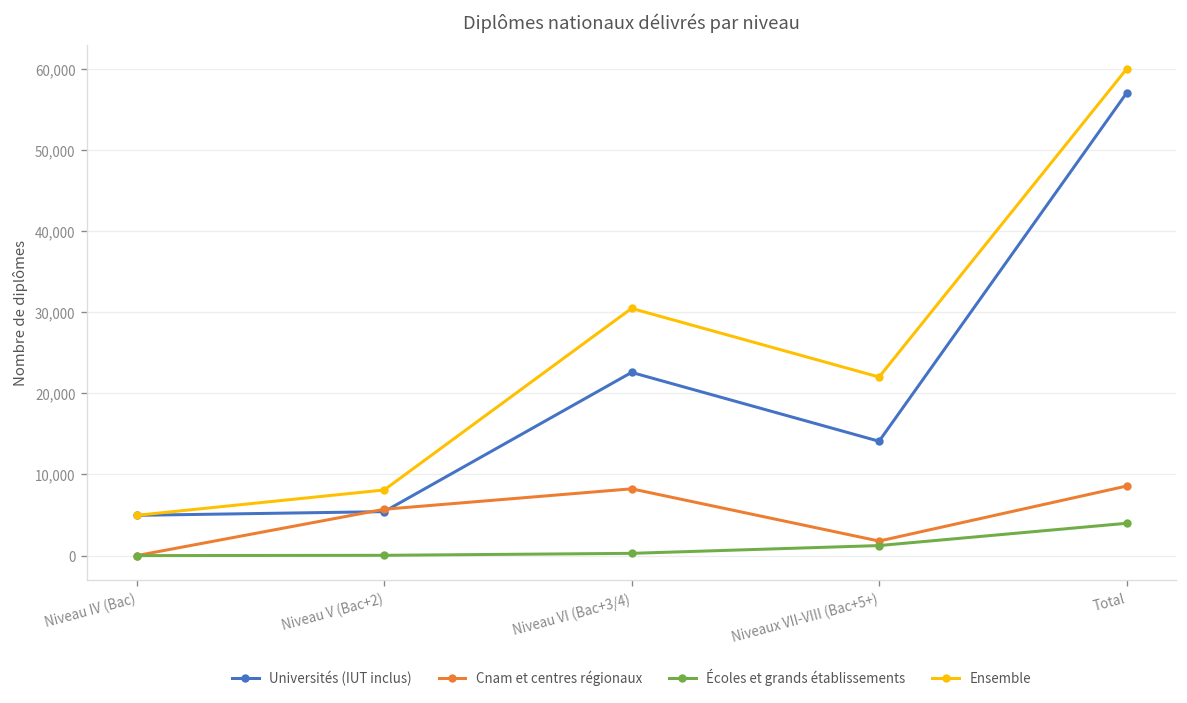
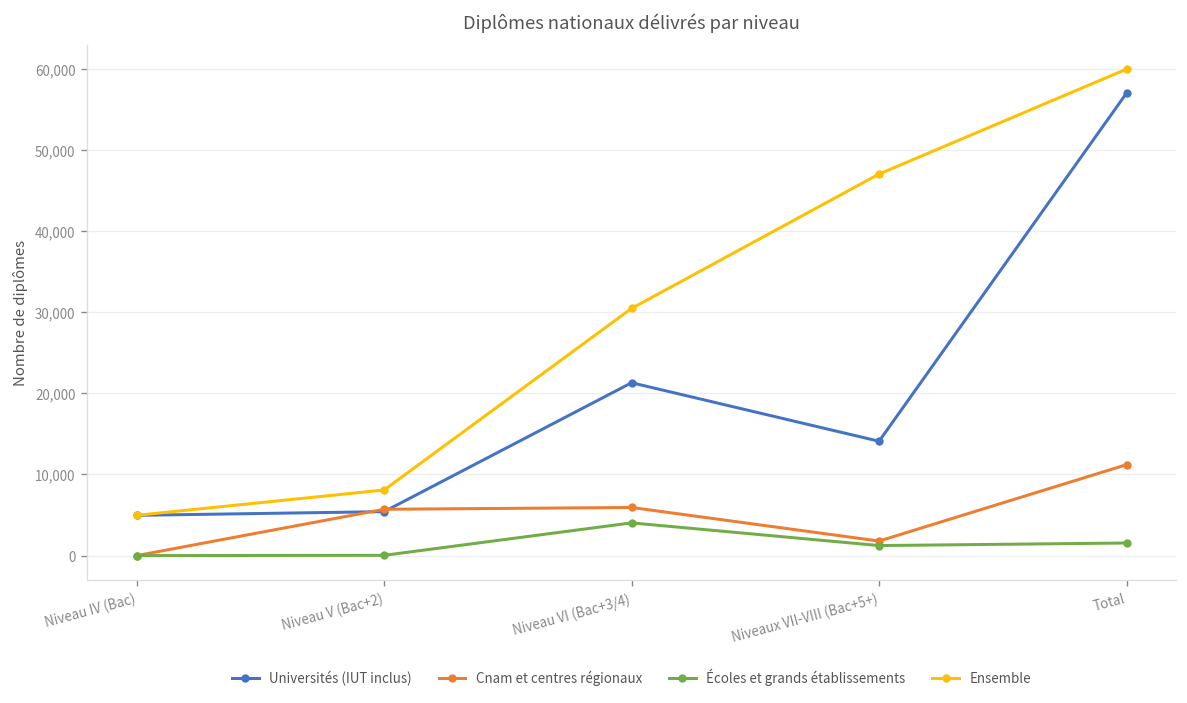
Universités (IUT inclus), Niveau VI (Bac+3/4): 23,000 -> 21,000
Cnam et centres régionaux, Niveau VI (Bac+3/4): 8,000 -> 6,000
Écoles et grands établissements, Niveau VI (Bac+3/4): 0 -> 4,000
Ensemble, Niveaux VII-VIII (Bac+5+): 22,000 -> 47,000
Cnam et centres régionaux, Total: 9,000 -> 11,000
Écoles et grands établissements, Total: 4,000 -> 2,000
